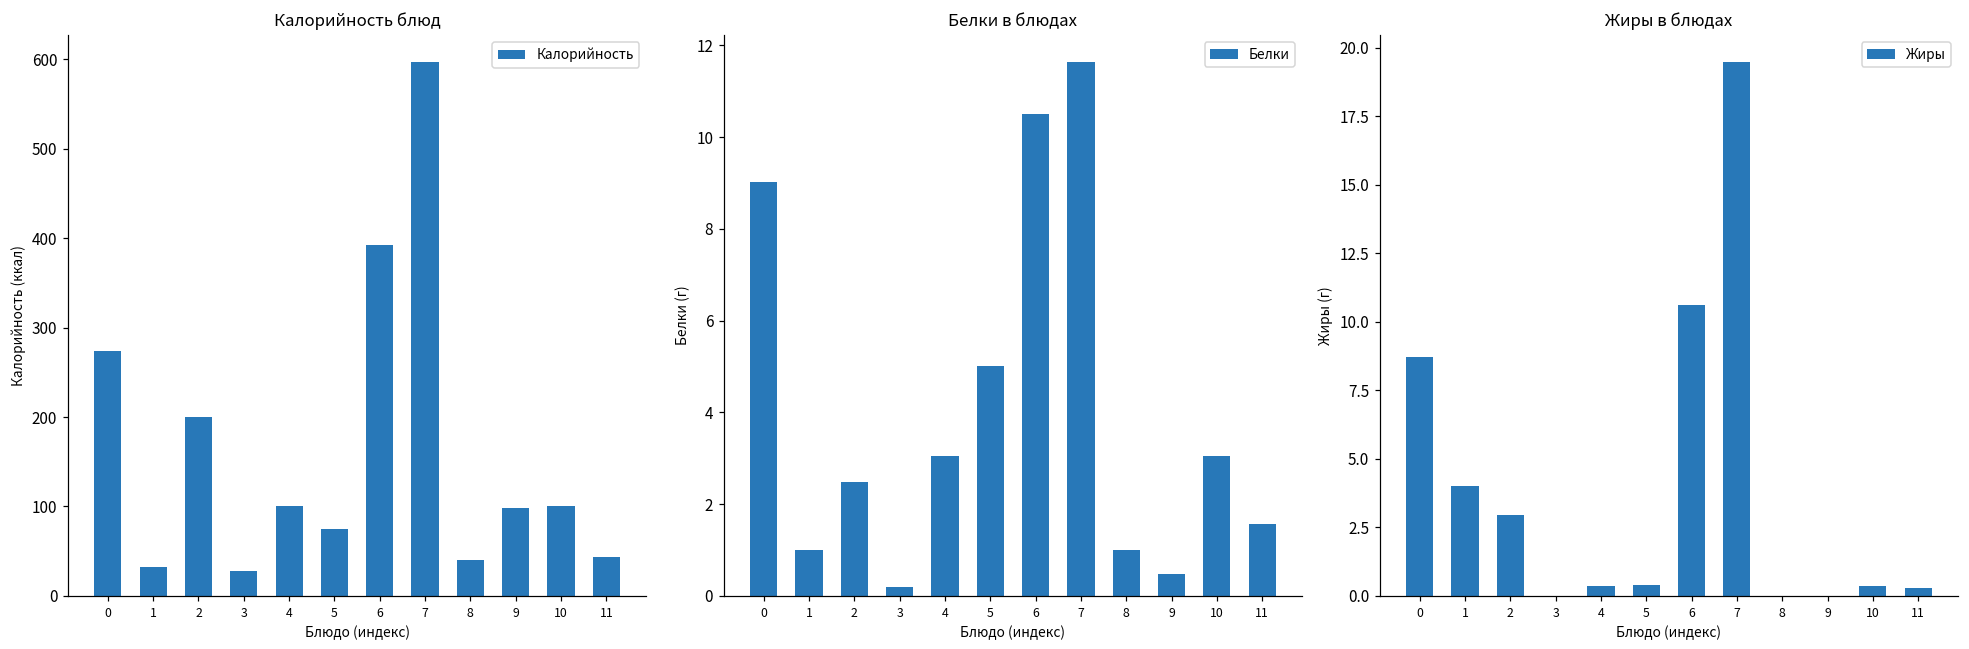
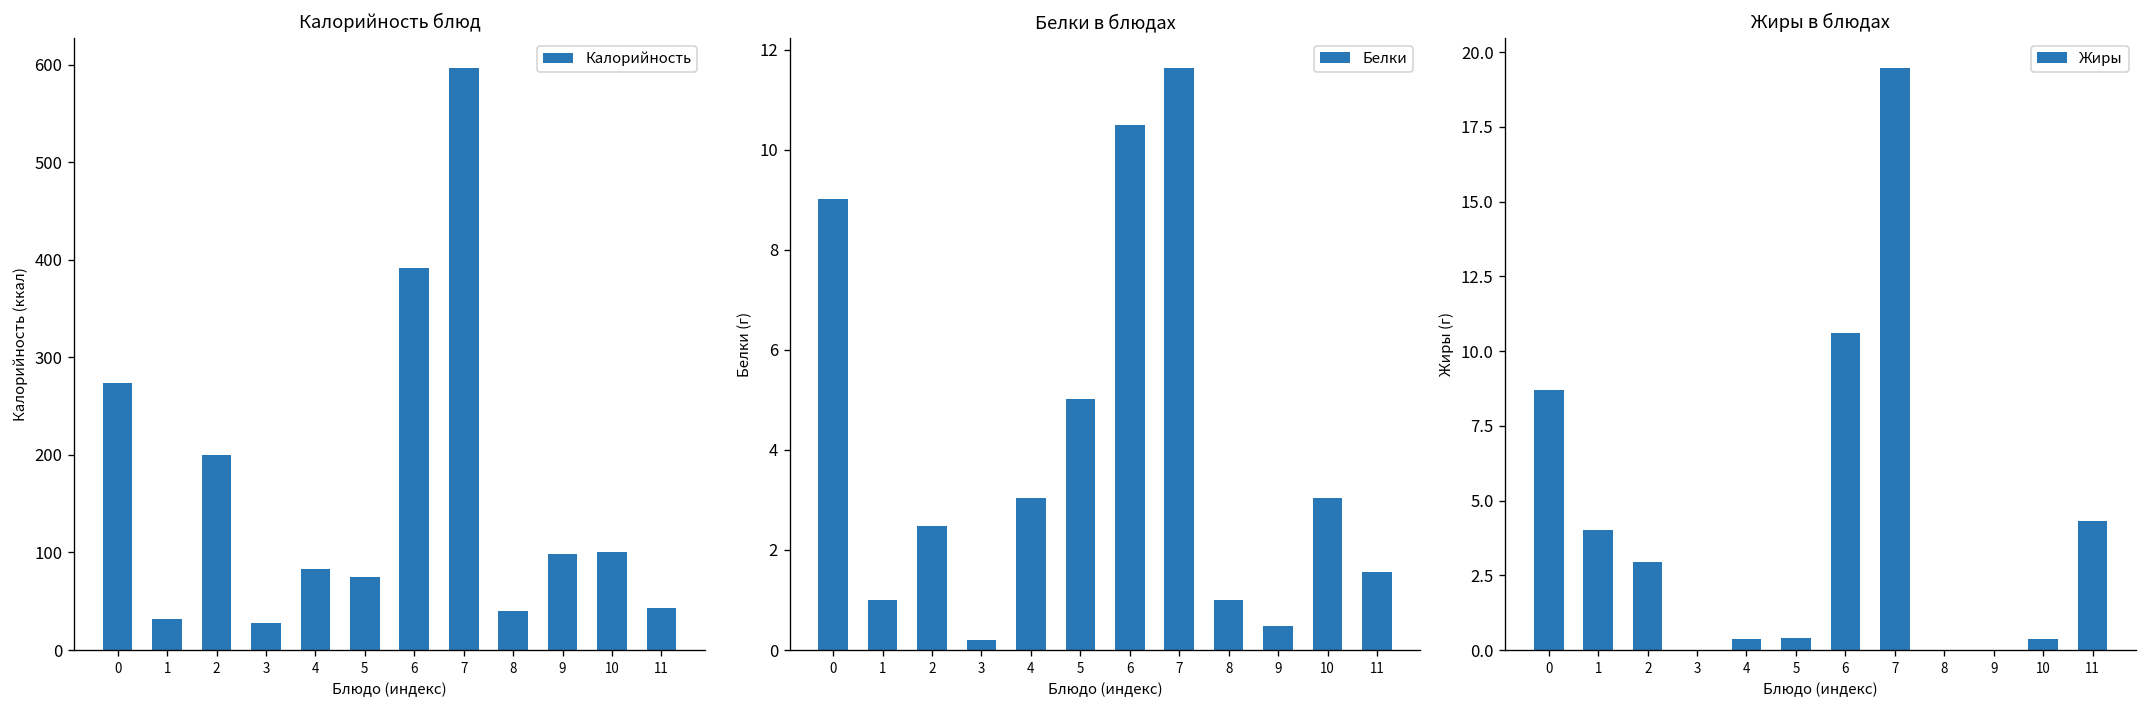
Калорийность блюд, 4: 100 -> 80
Жиры в блюдах, 11: 0.3 -> 4.3
